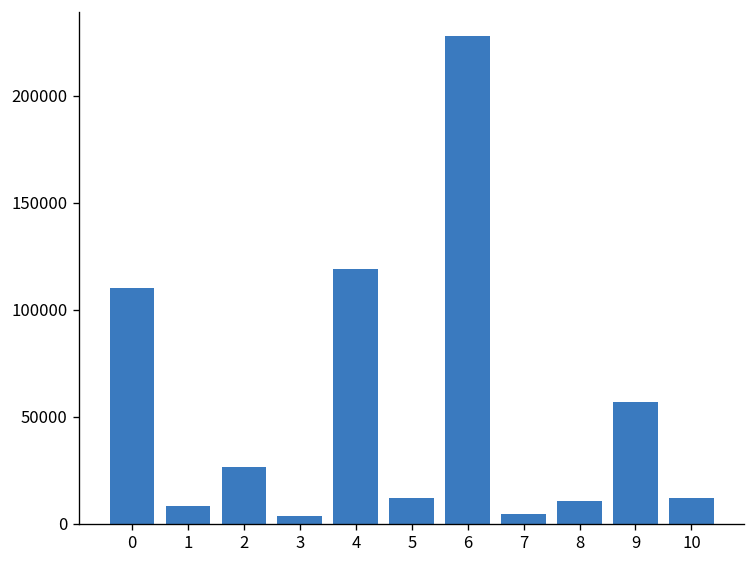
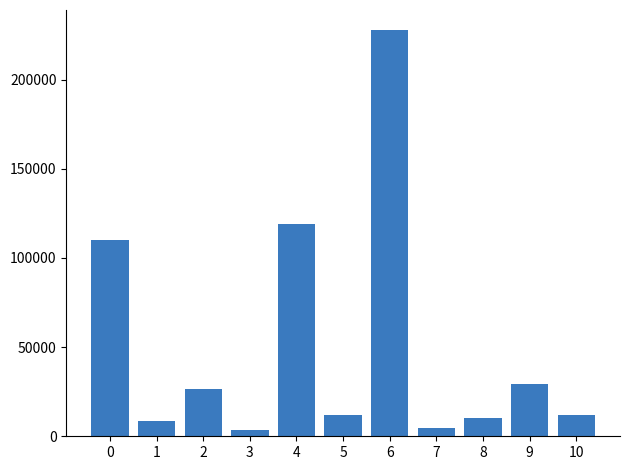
9: 57000 -> 30000
